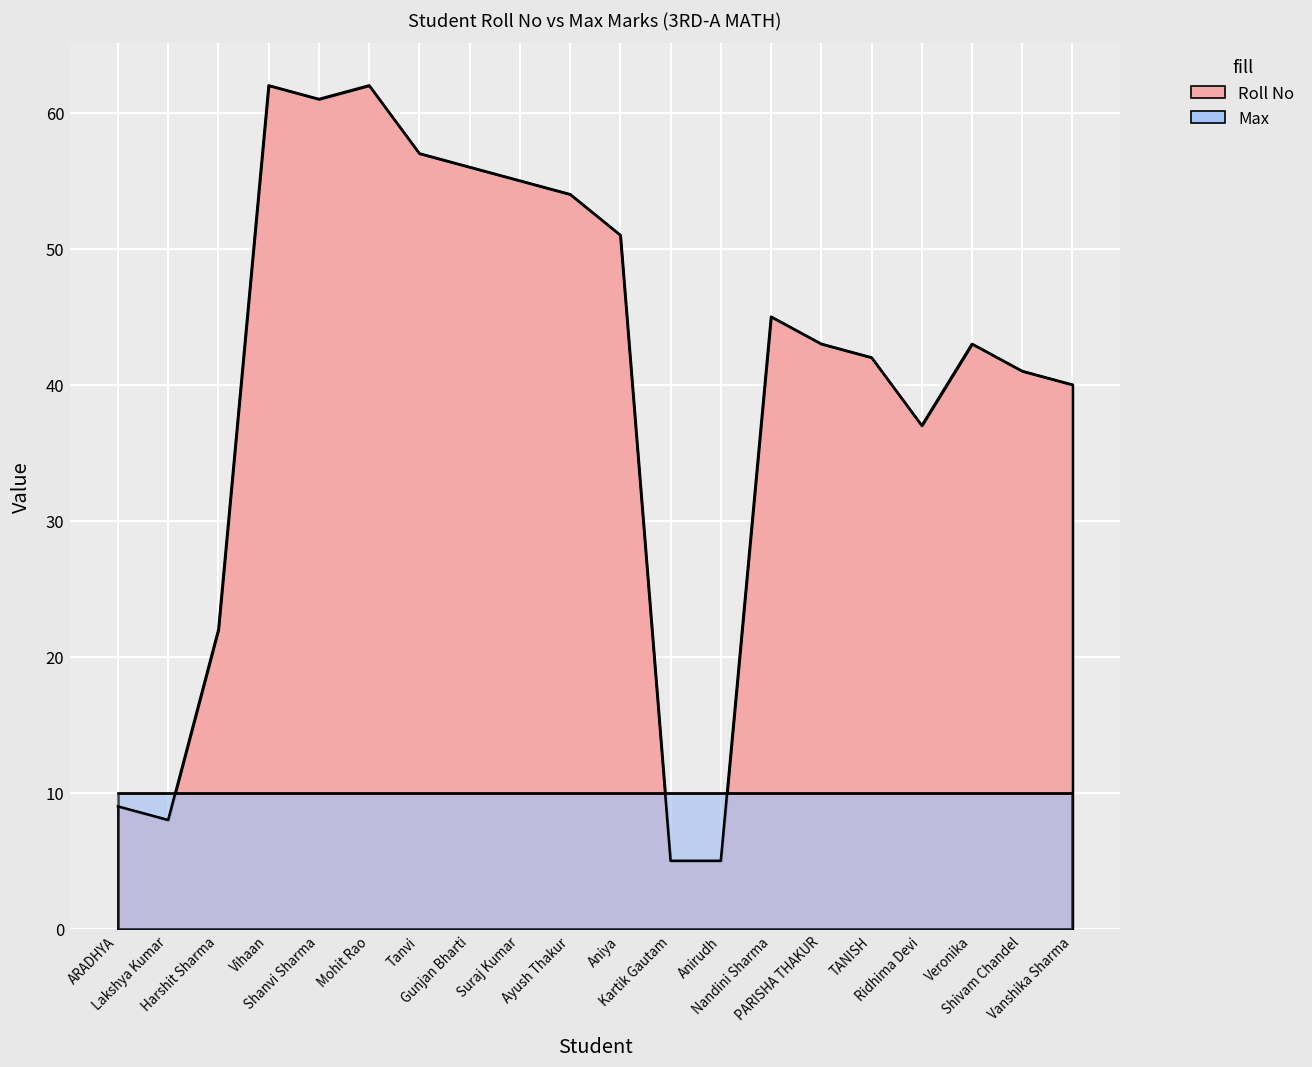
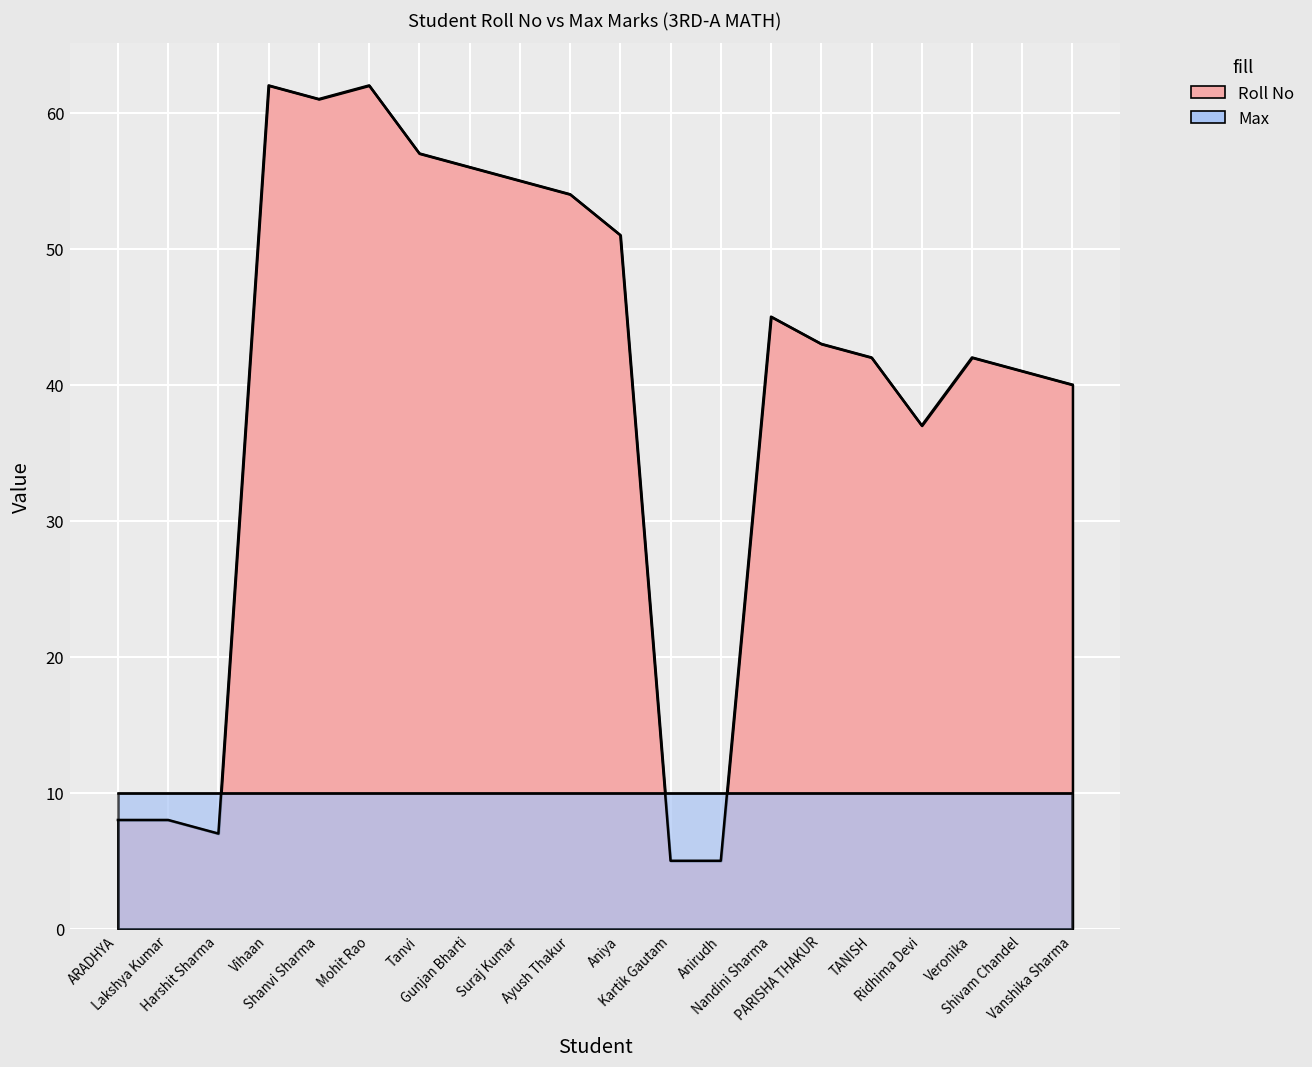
Roll No, ARADHYA: 9 -> 8
Roll No, Harshit Sharma: 22 -> 7
Roll No, Veronika: 43 -> 42
